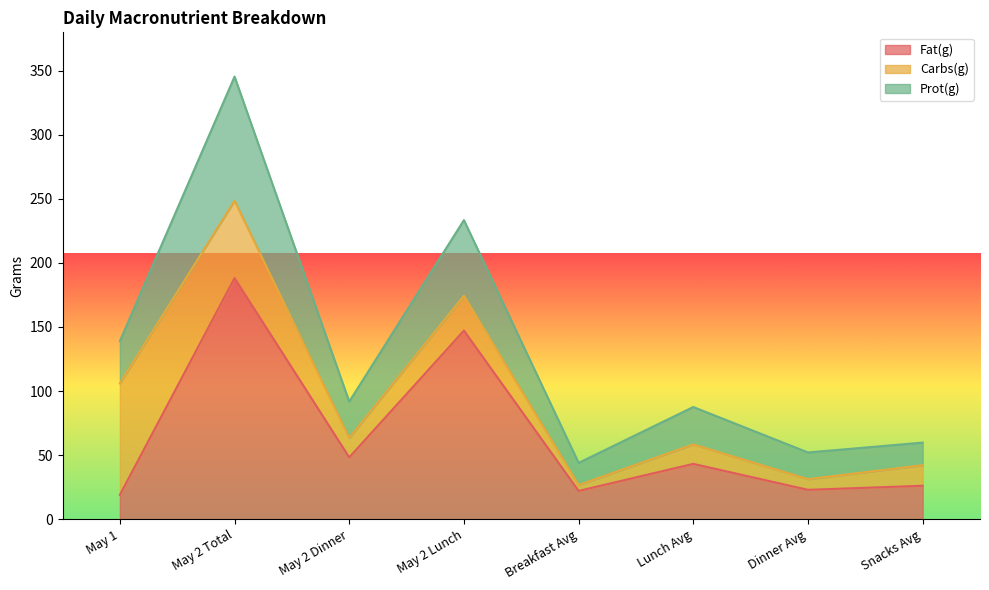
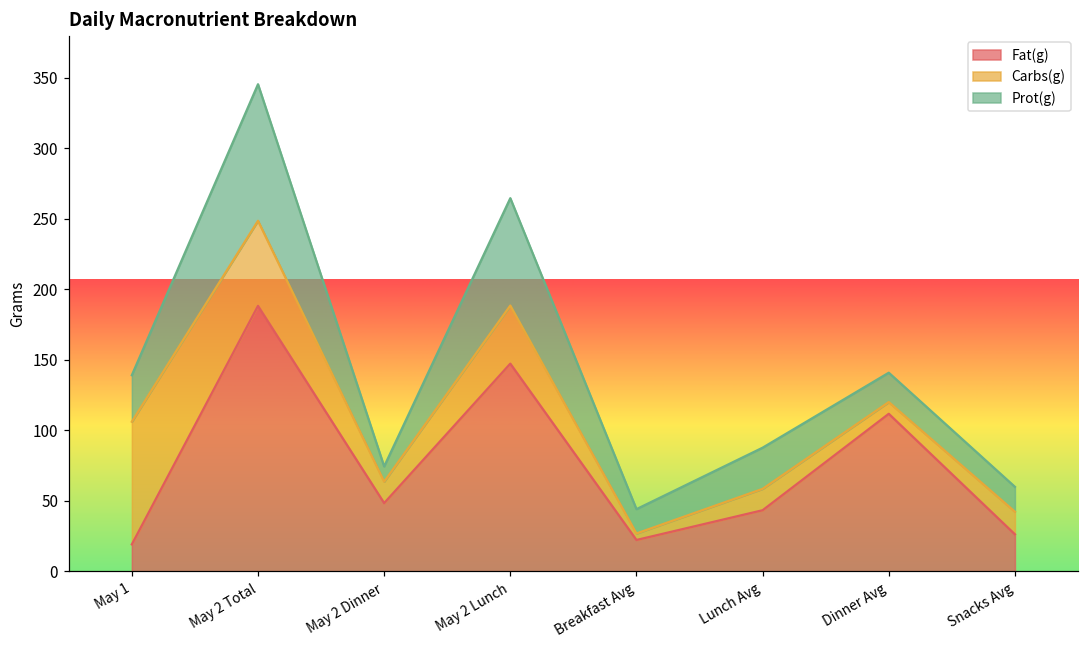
Prot(g), May 2 Dinner: 28 -> 11
Carbs(g), May 2 Lunch: 27 -> 41
Prot(g), May 2 Lunch: 59 -> 76
Fat(g), Dinner Avg: 23 -> 112
